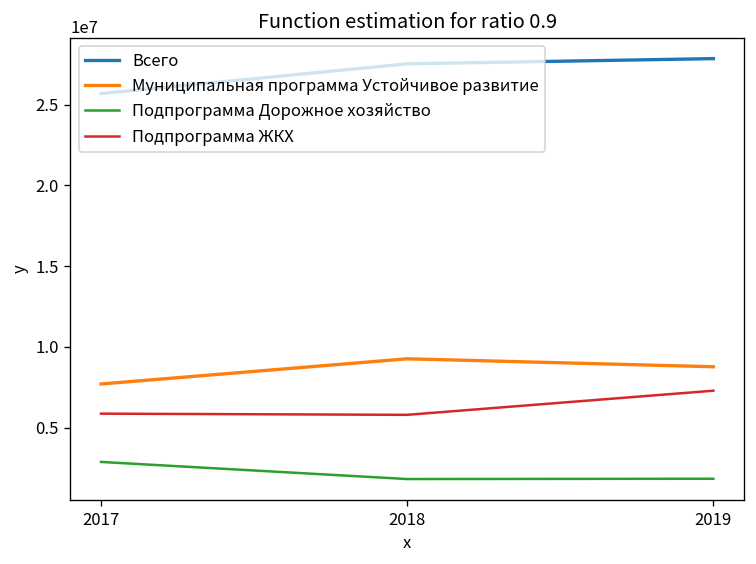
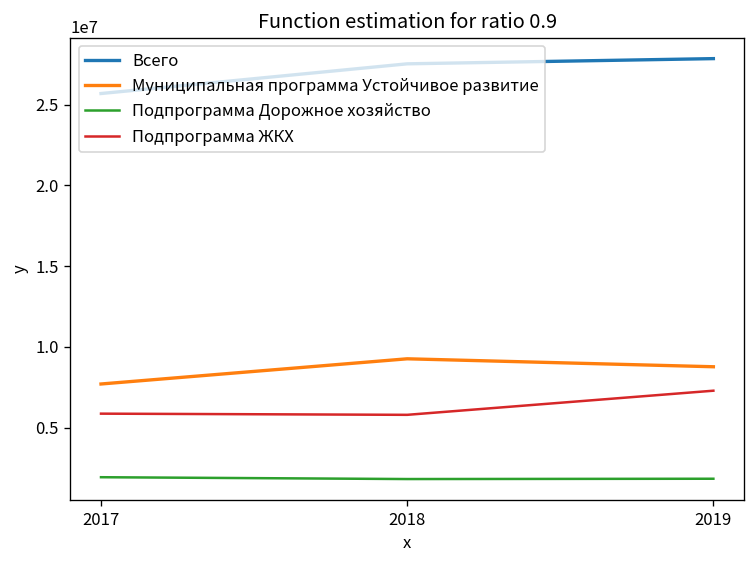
Подпрограмма Дорожное хозяйство, 2017: 2900000 -> 1900000
